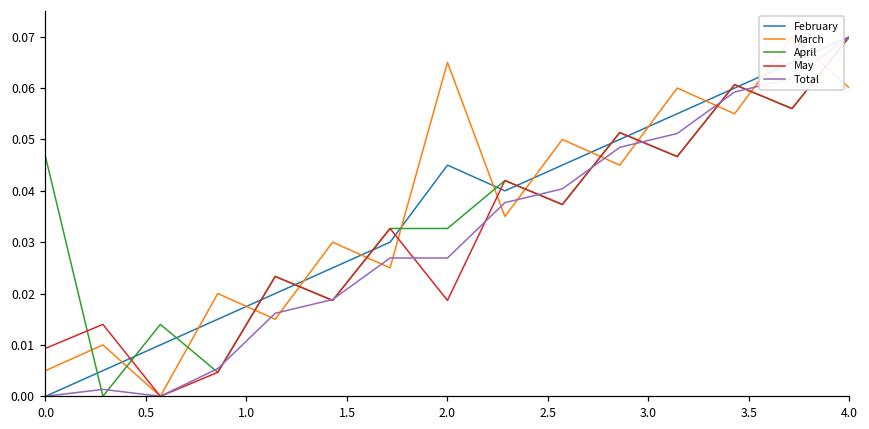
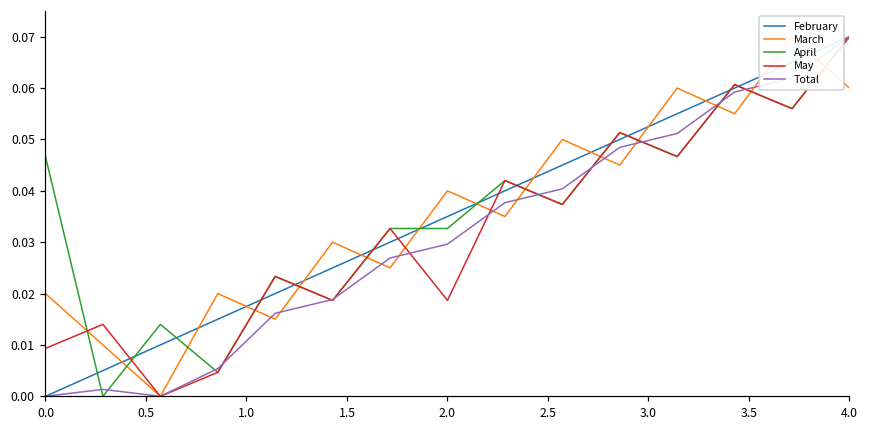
March, 0.0: 0.005 -> 0.020
February, 2.0: 0.045 -> 0.035
March, 2.0: 0.065 -> 0.040
Total, 2.0: 0.027 -> 0.030
